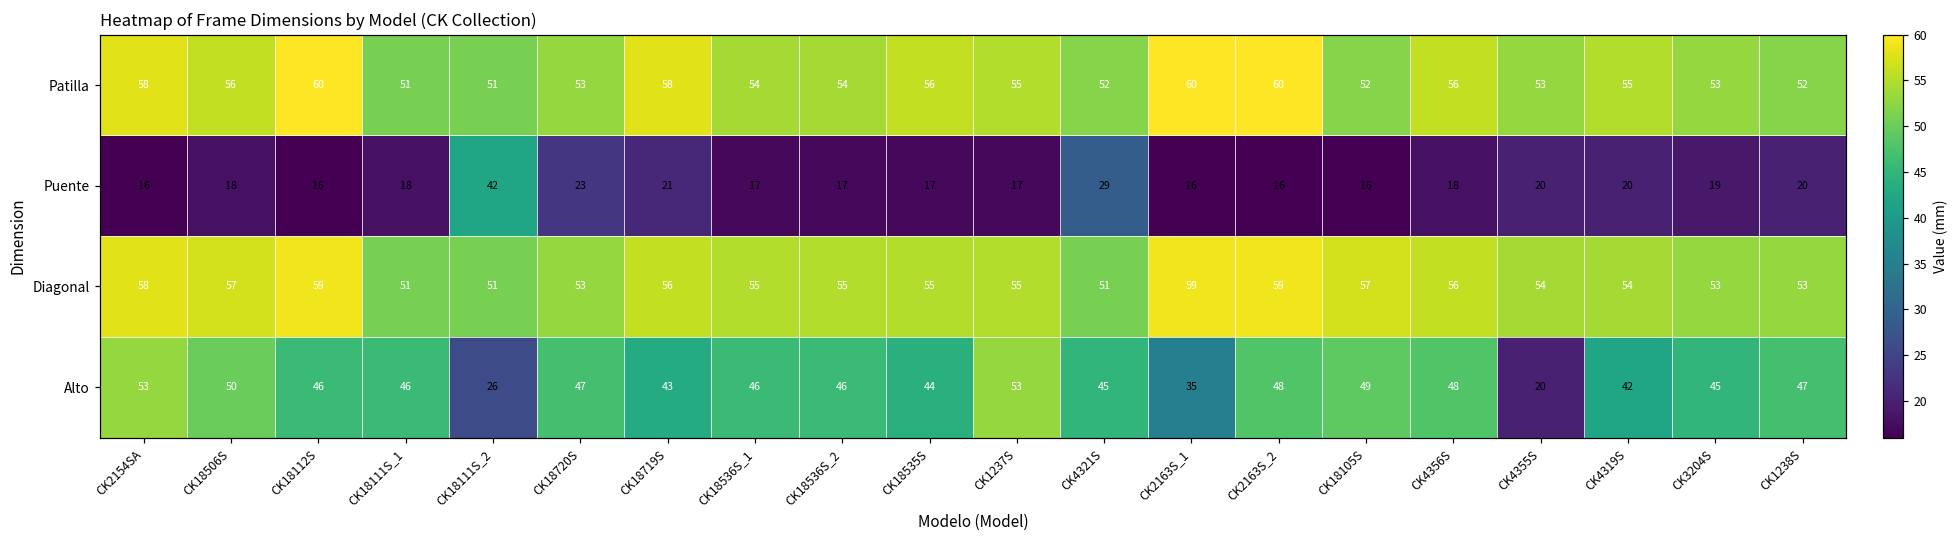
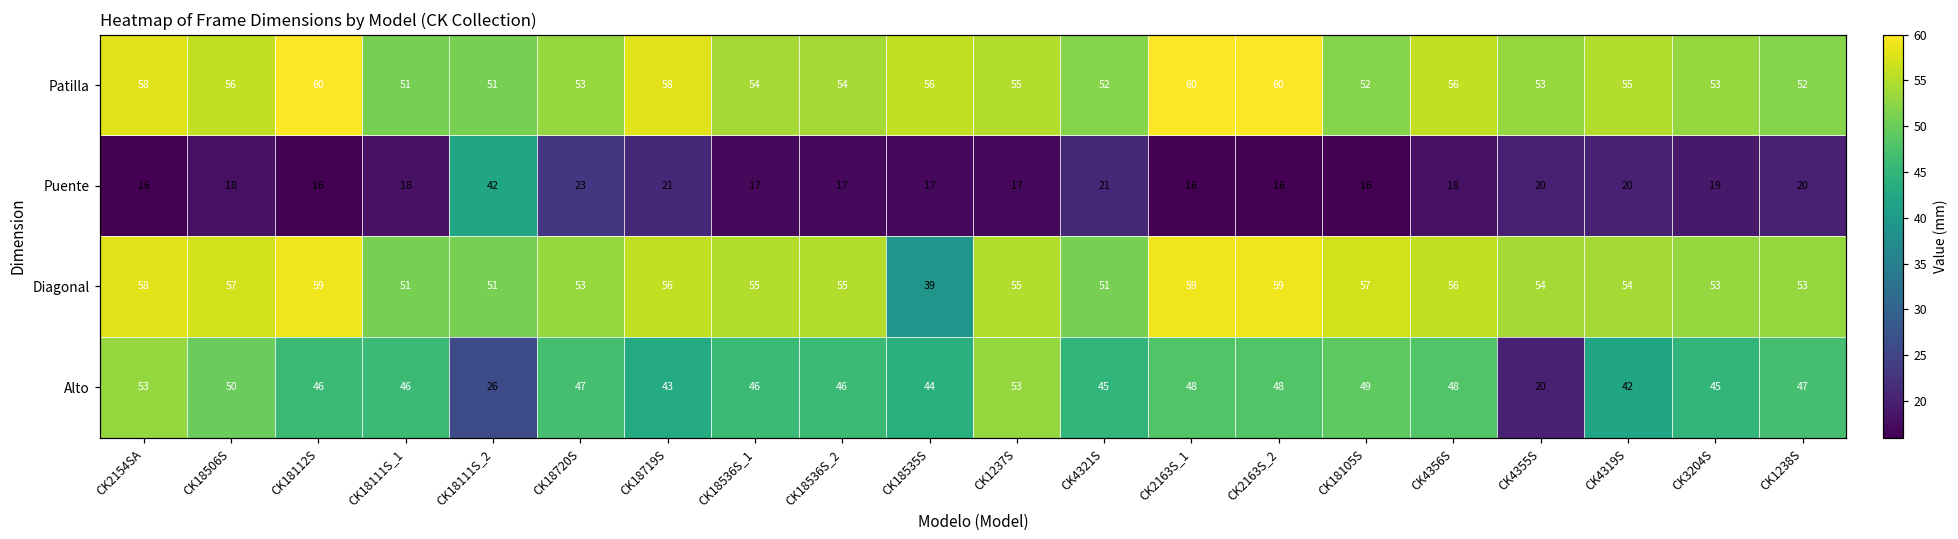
Puente, CK4321S: 29 -> 21
Diagonal, CK18535S: 55 -> 39
Alto, CK2163S_1: 35 -> 48
